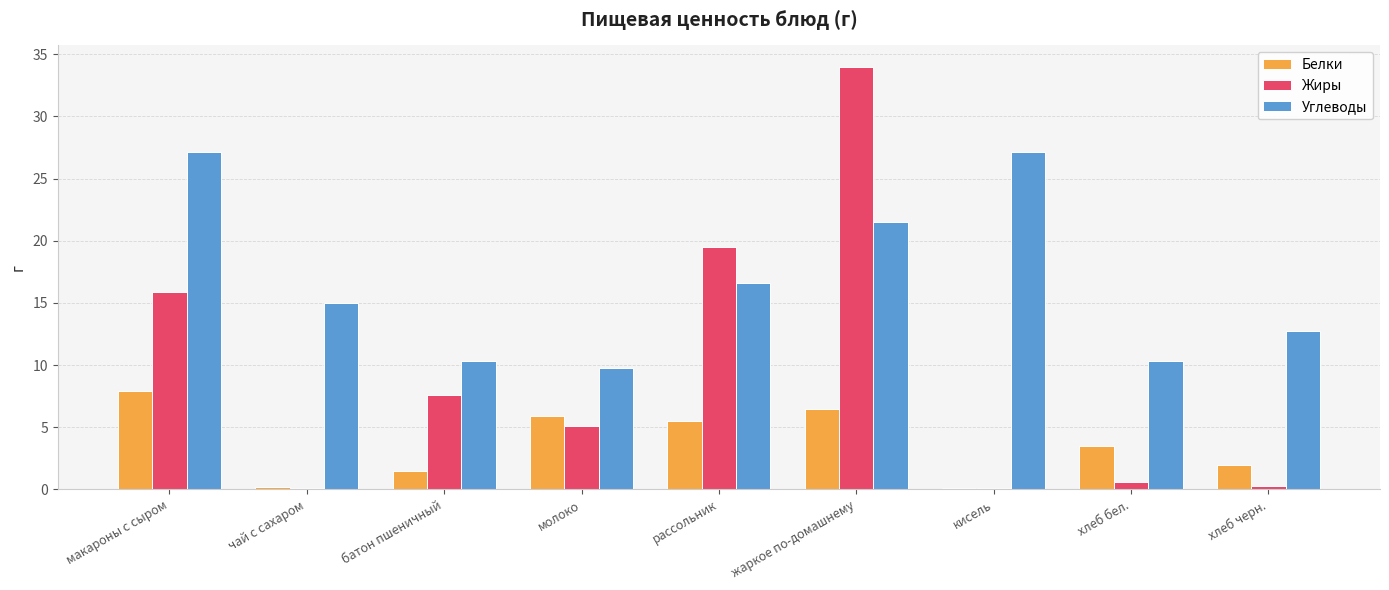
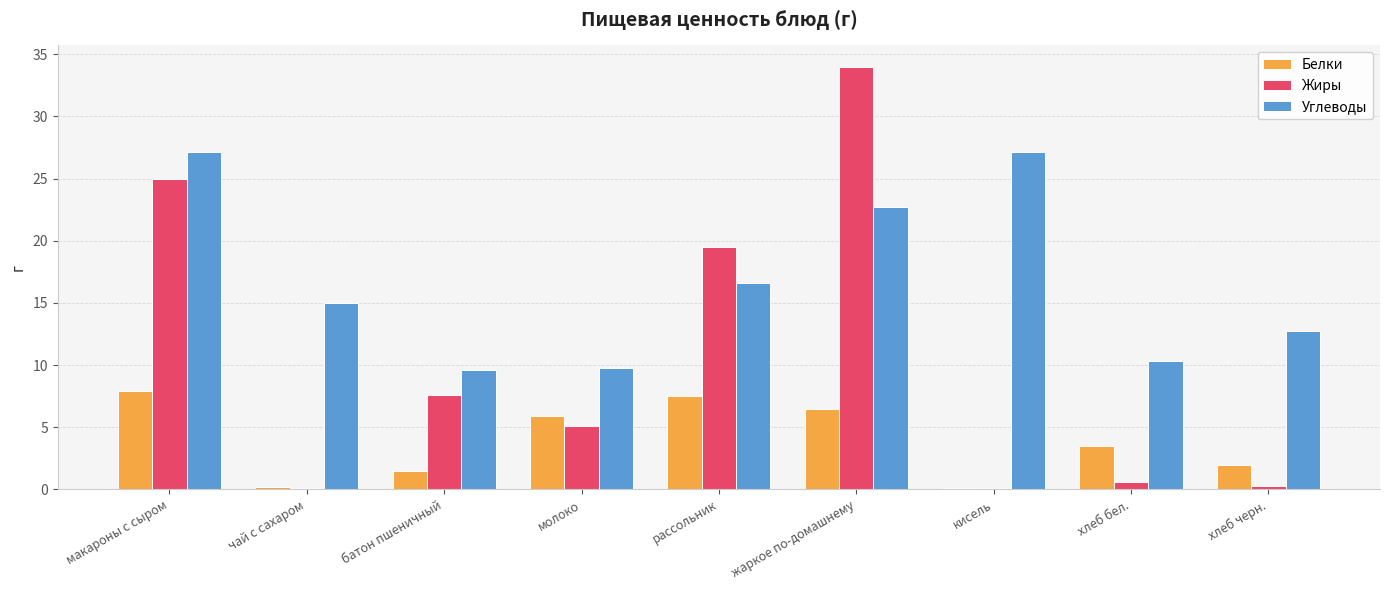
Жиры, макароны с сыром: 15.9 -> 25.0
Углеводы, батон пшеничный: 10.3 -> 9.6
Белки, рассольник: 5.5 -> 7.5
Углеводы, жаркое по-домашнему: 21.5 -> 22.7
